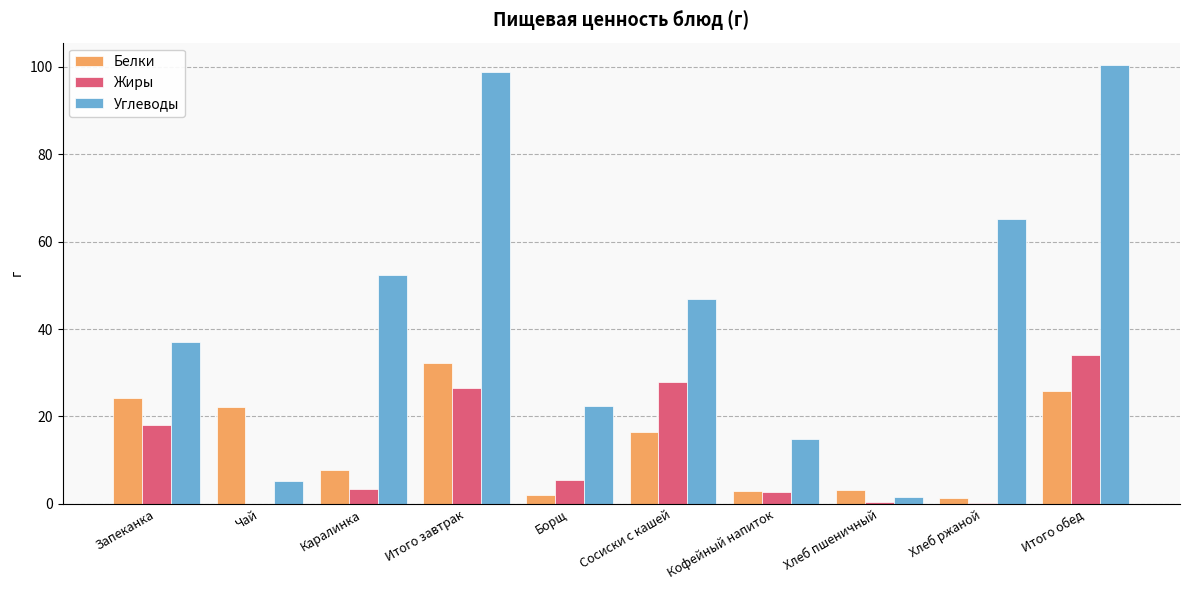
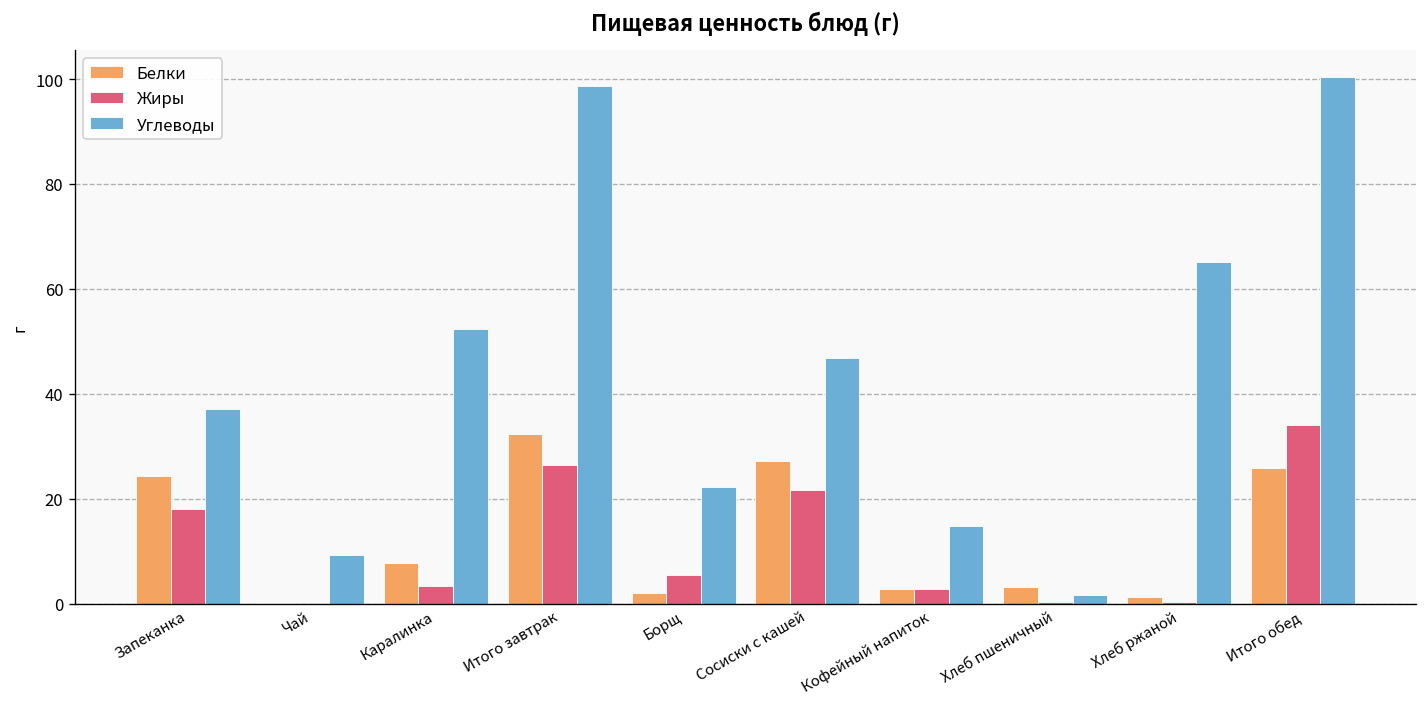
Белки, Чай: 22 -> 0
Углеводы, Чай: 5 -> 9
Белки, Сосиски с кашей: 16 -> 27
Жиры, Сосиски с кашей: 28 -> 22
